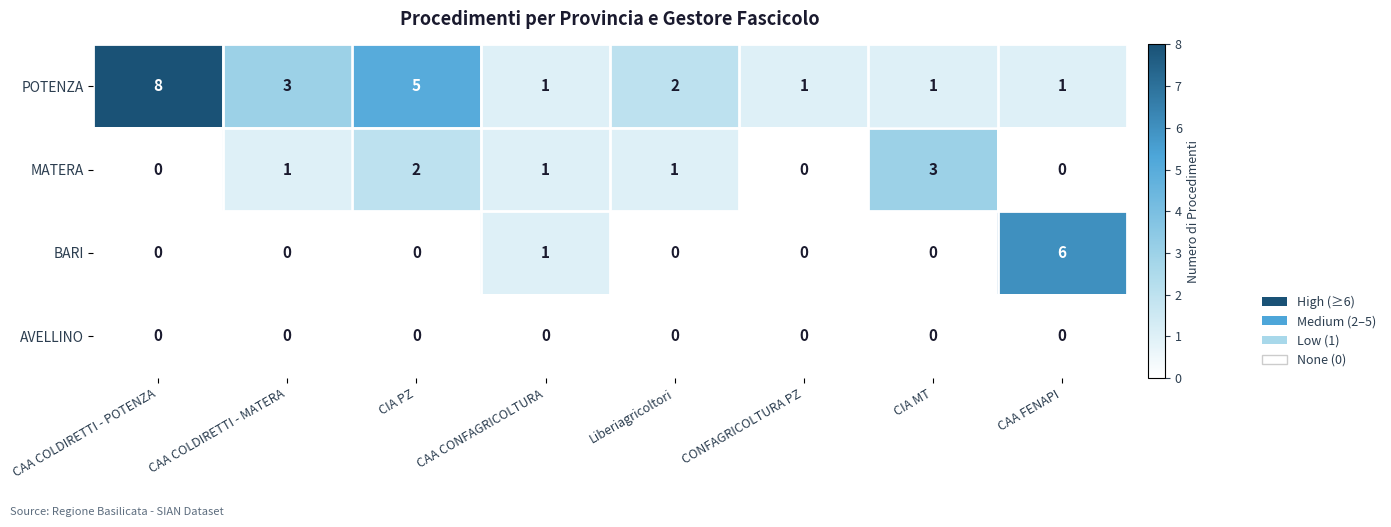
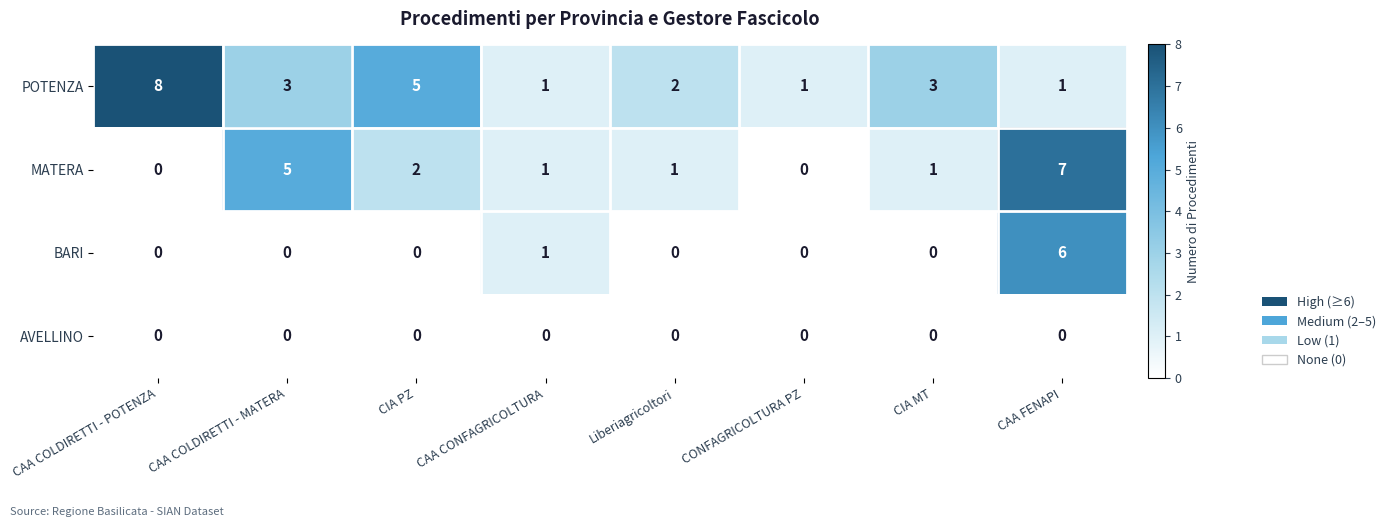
POTENZA, CIA MT: 1 -> 3
MATERA, CAA COLDIRETTI - MATERA: 1 -> 5
MATERA, CIA MT: 3 -> 1
MATERA, CAA FENAPI: 0 -> 7
